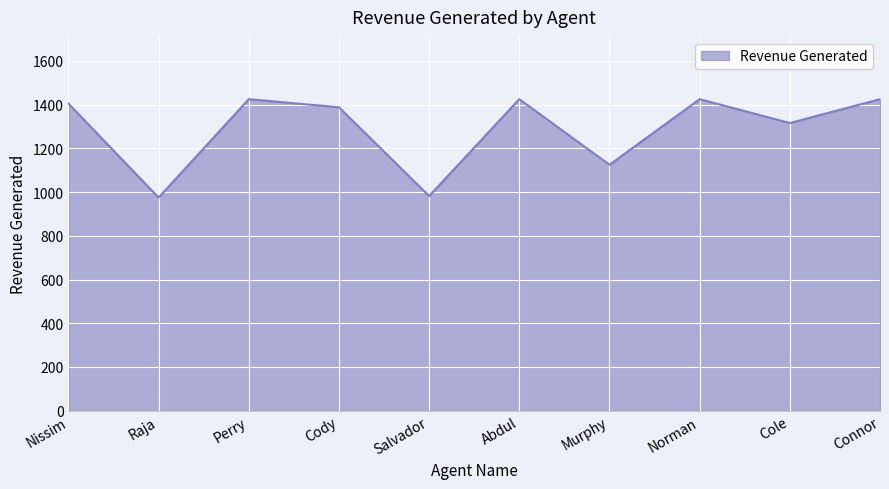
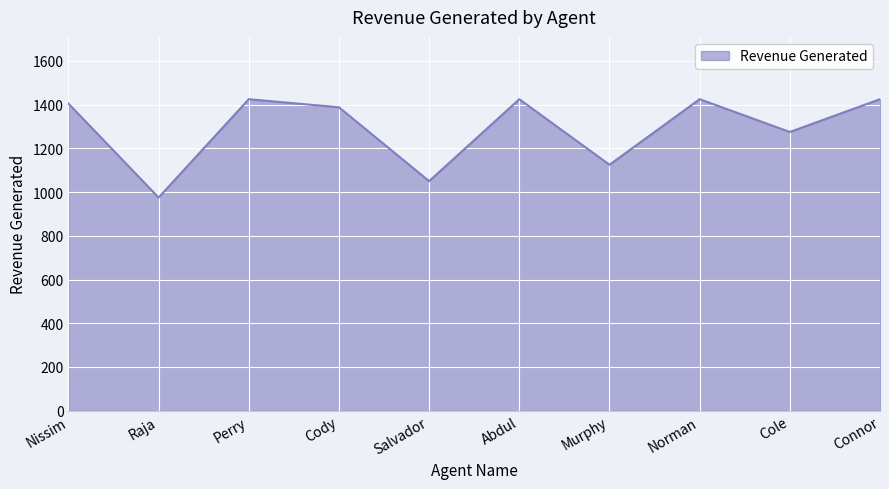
Salvador: 980 -> 1050
Cole: 1320 -> 1280
